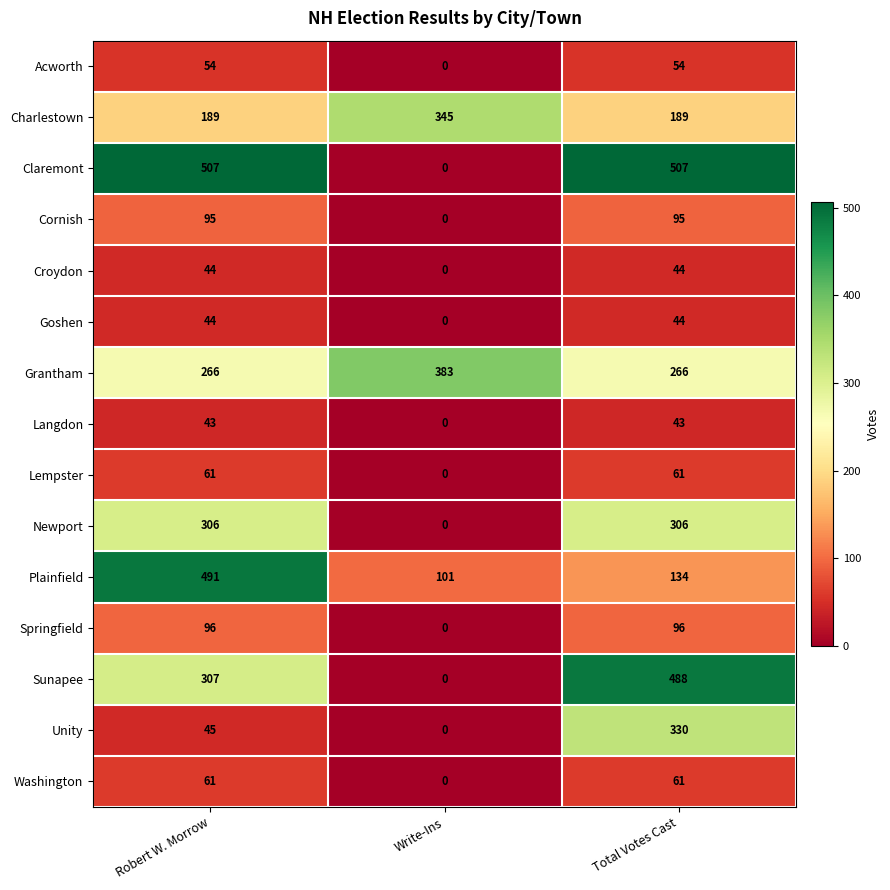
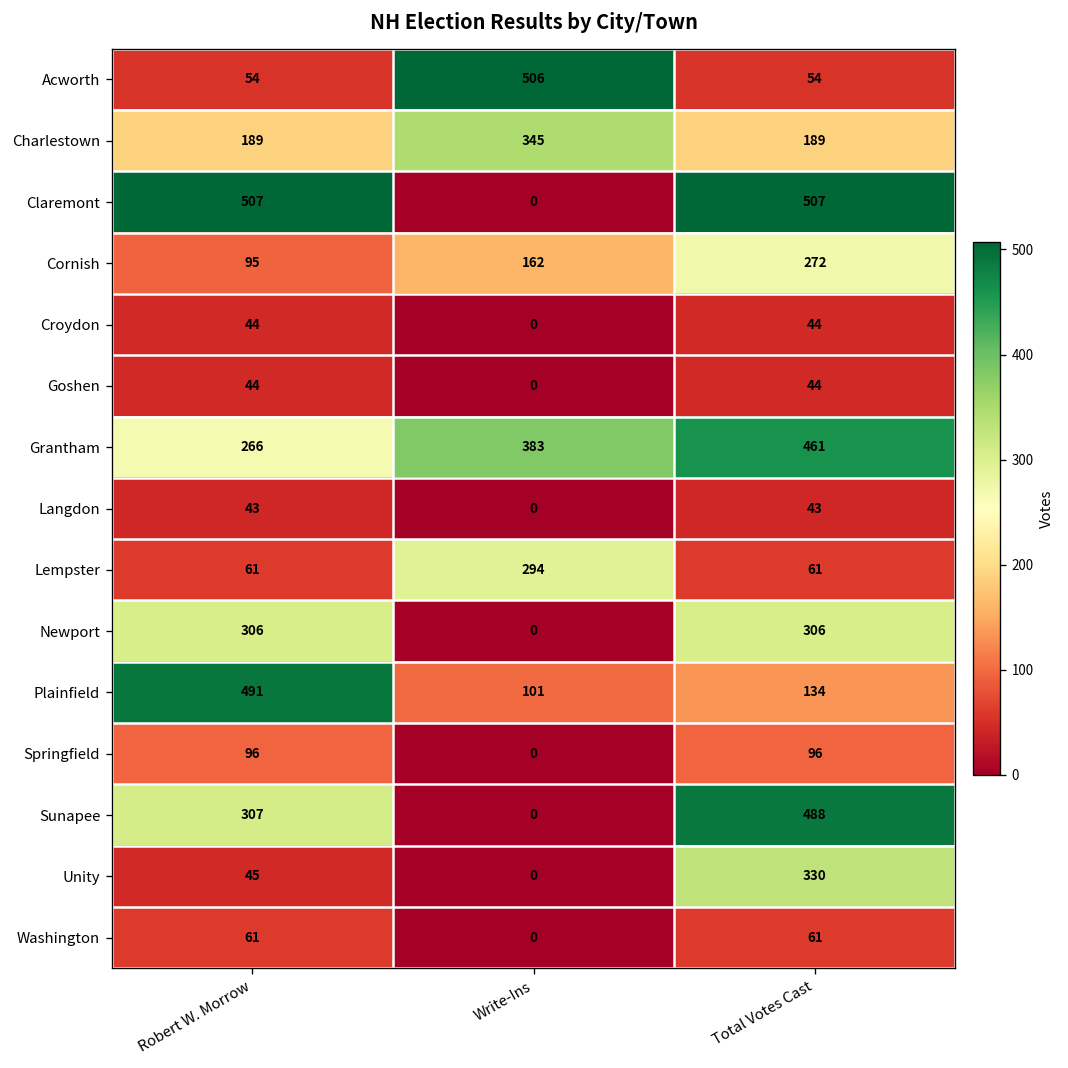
Acworth, Write-Ins: 0 -> 506
Cornish, Write-Ins: 0 -> 162
Cornish, Total Votes Cast: 95 -> 272
Grantham, Total Votes Cast: 266 -> 461
Lempster, Write-Ins: 0 -> 294
